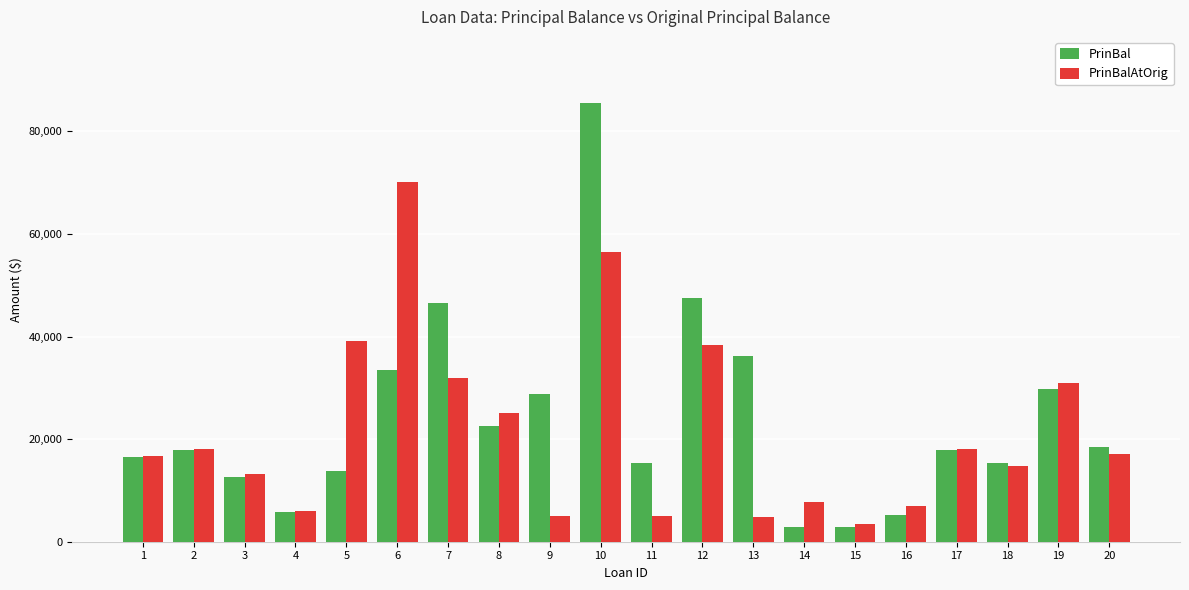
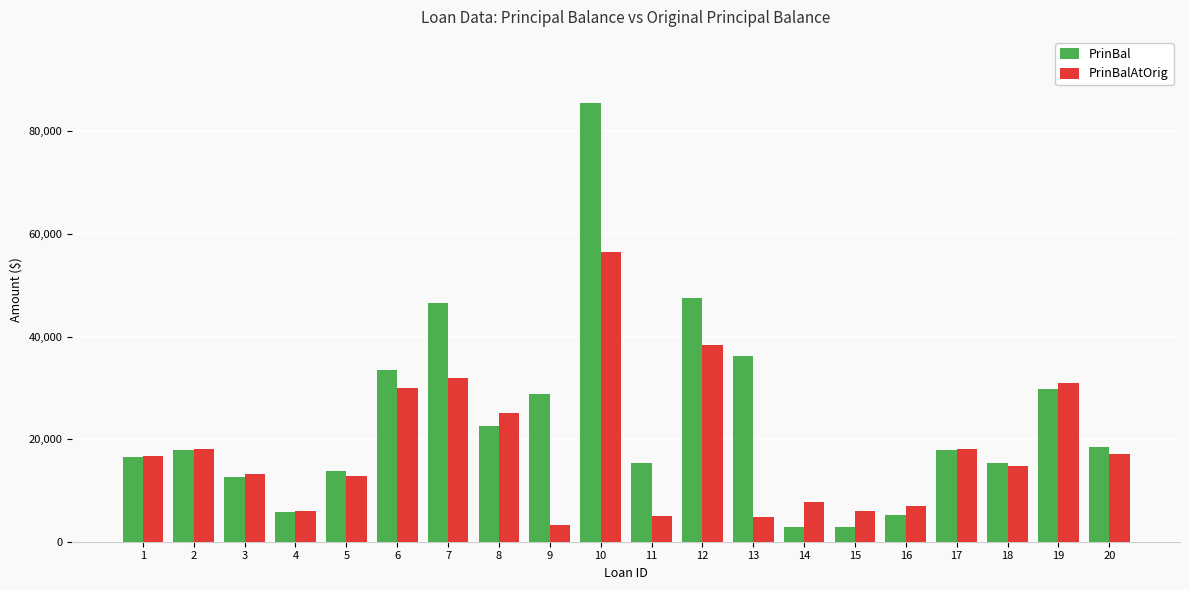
PrinBalAtOrig, 5: 39,000 -> 13,000
PrinBalAtOrig, 6: 70,000 -> 30,000
PrinBalAtOrig, 9: 5,000 -> 3,000
PrinBalAtOrig, 15: 3,000 -> 6,000
